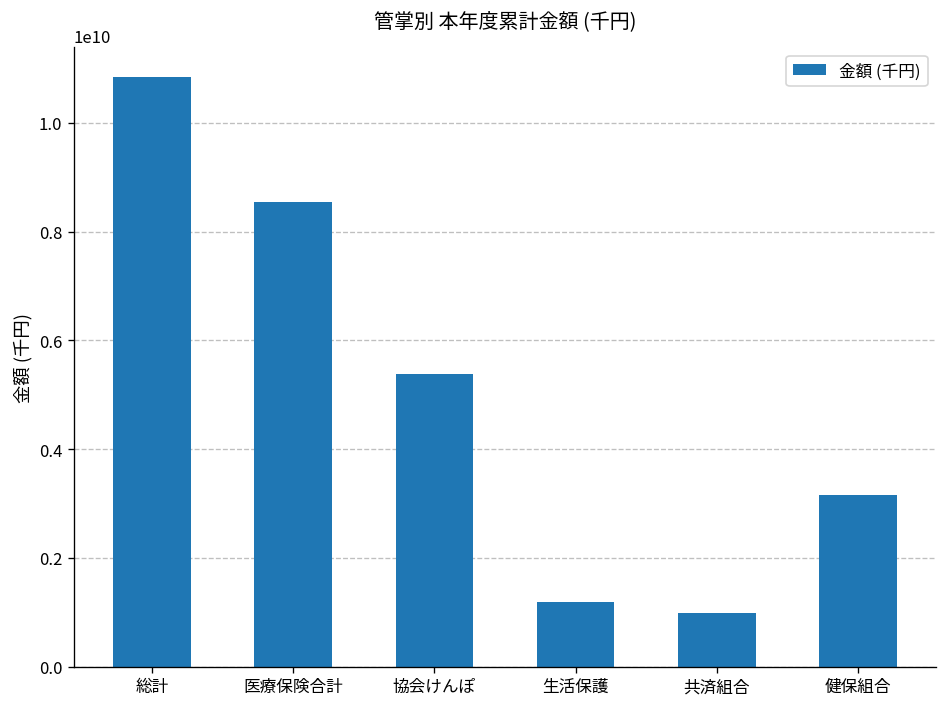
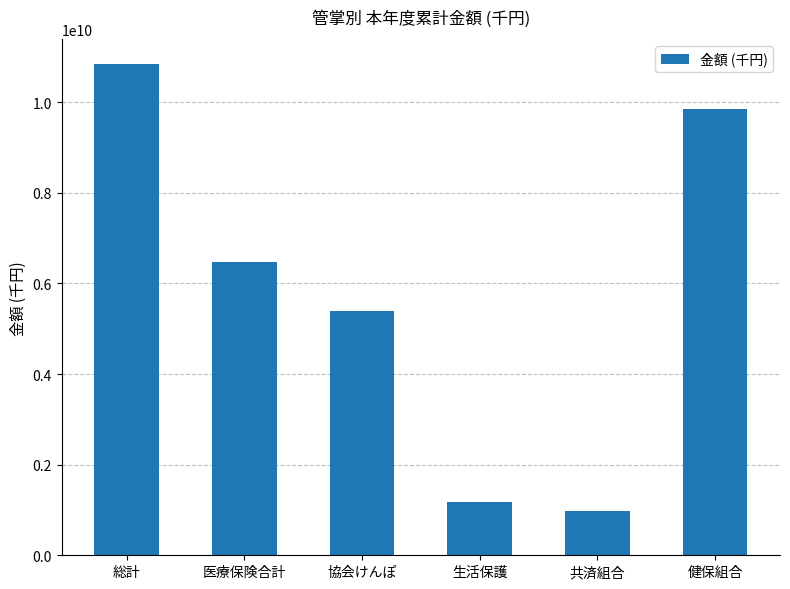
医療保険合計: 8500000000 -> 6500000000
健保組合: 3200000000 -> 9900000000
